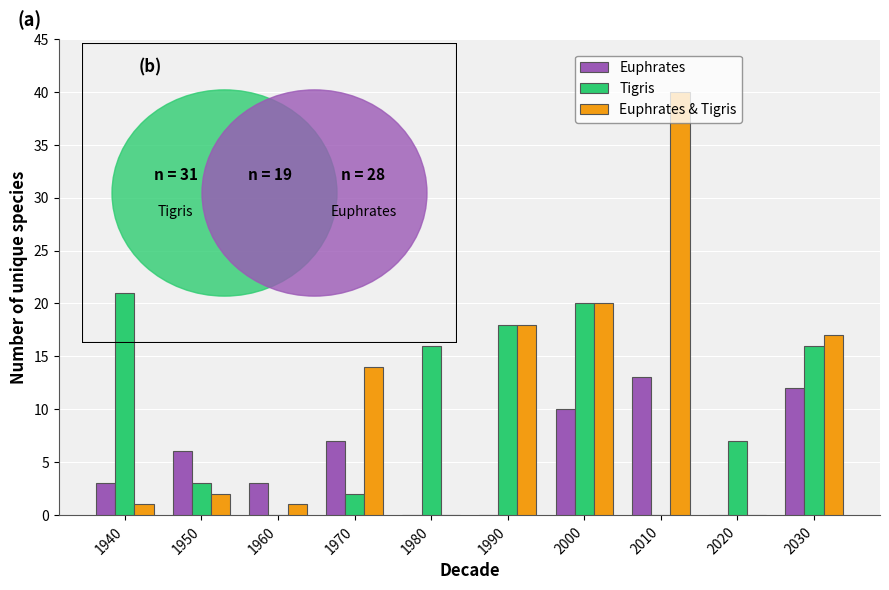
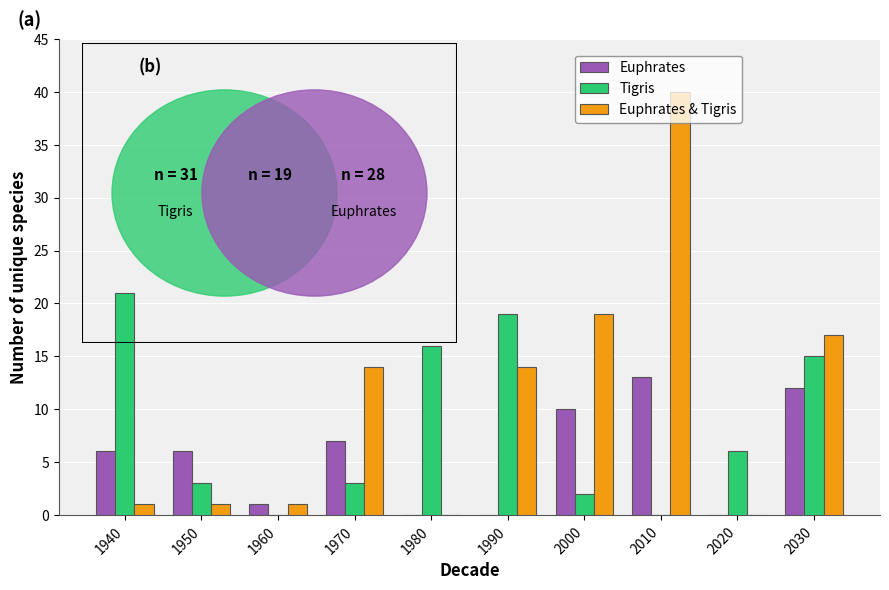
Euphrates, 1940: 3 -> 6
Euphrates & Tigris, 1950: 2 -> 1
Euphrates, 1960: 3 -> 1
Tigris, 1970: 2 -> 3
Tigris, 1990: 18 -> 19
Euphrates & Tigris, 1990: 18 -> 14
Tigris, 2000: 20 -> 2
Euphrates & Tigris, 2000: 20 -> 19
Tigris, 2020: 7 -> 6
Tigris, 2030: 16 -> 15
